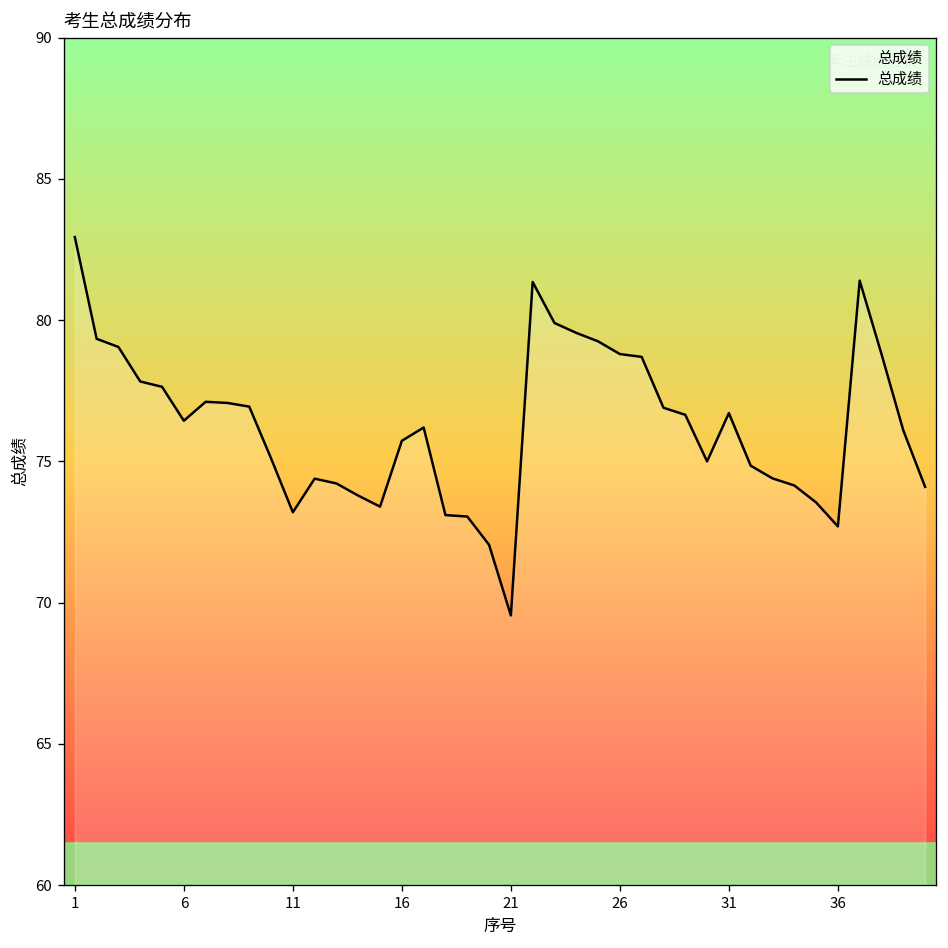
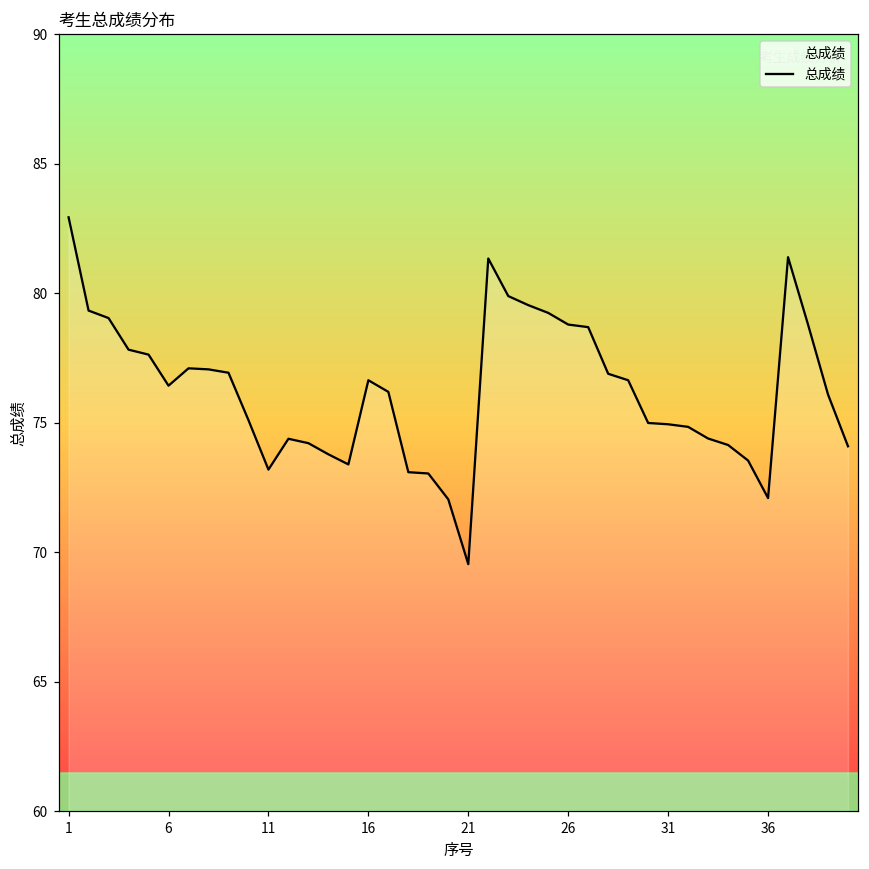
16: 75.7 -> 76.7
31: 76.7 -> 75.0
36: 72.7 -> 72.1
